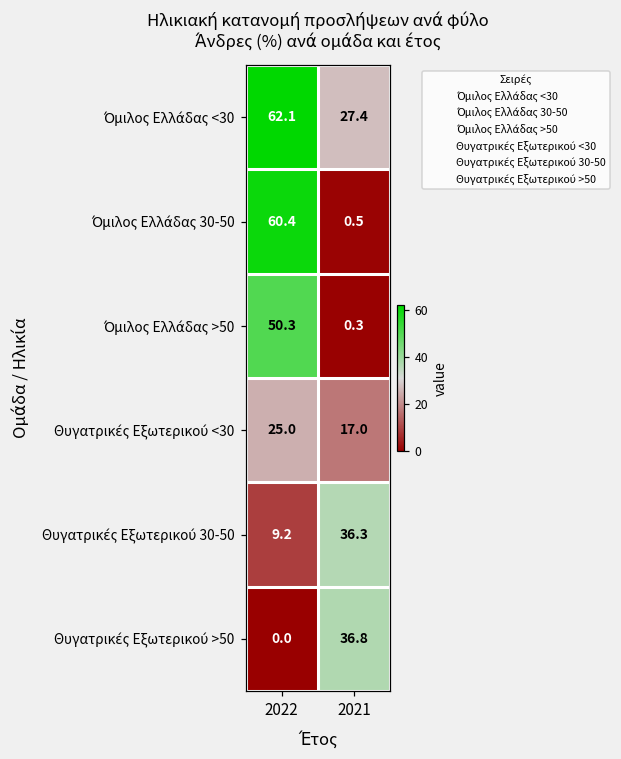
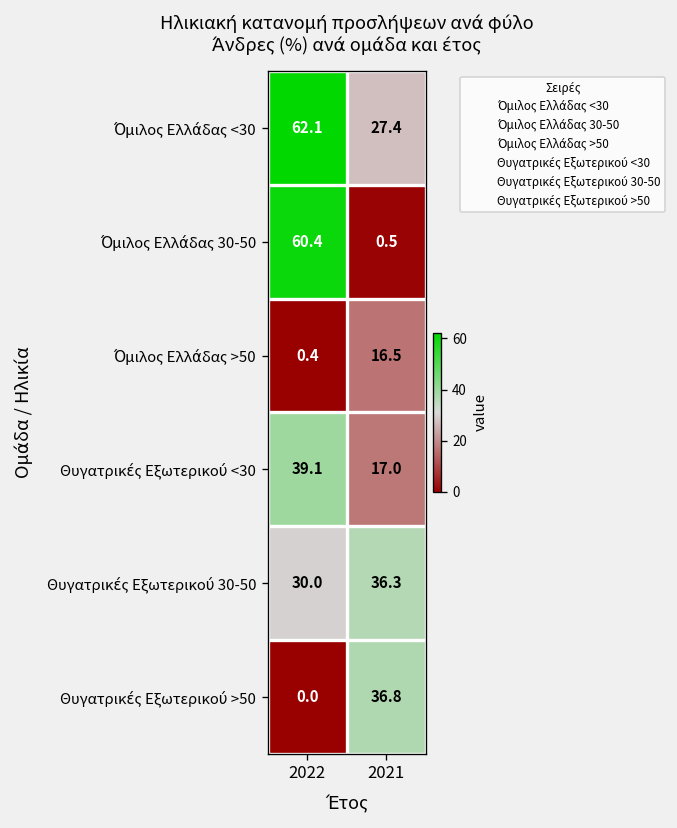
Όμιλος Ελλάδας >50, 2022: 50.3 -> 0.4
Όμιλος Ελλάδας >50, 2021: 0.3 -> 16.5
Θυγατρικές Εξωτερικού <30, 2022: 25.0 -> 39.1
Θυγατρικές Εξωτερικού 30-50, 2022: 9.2 -> 30.0
